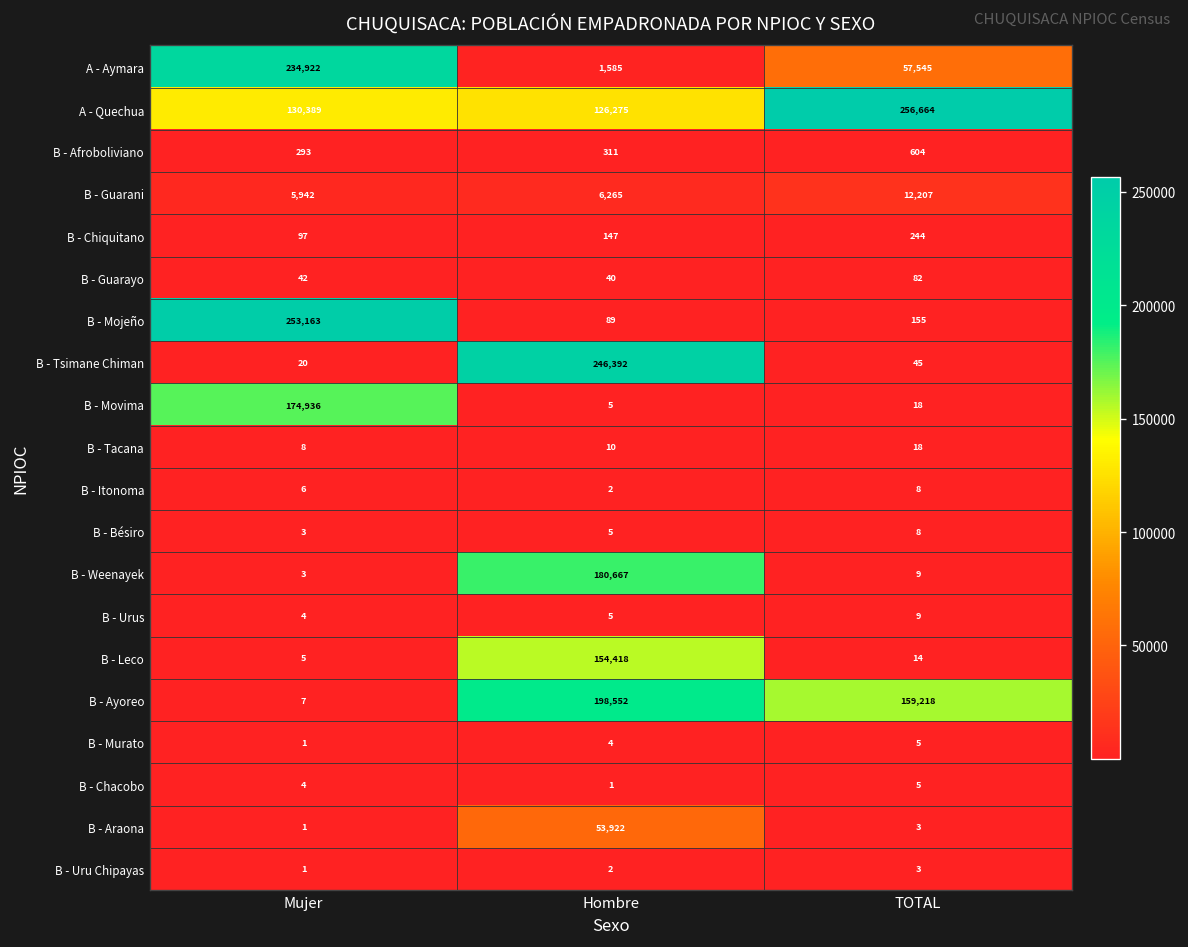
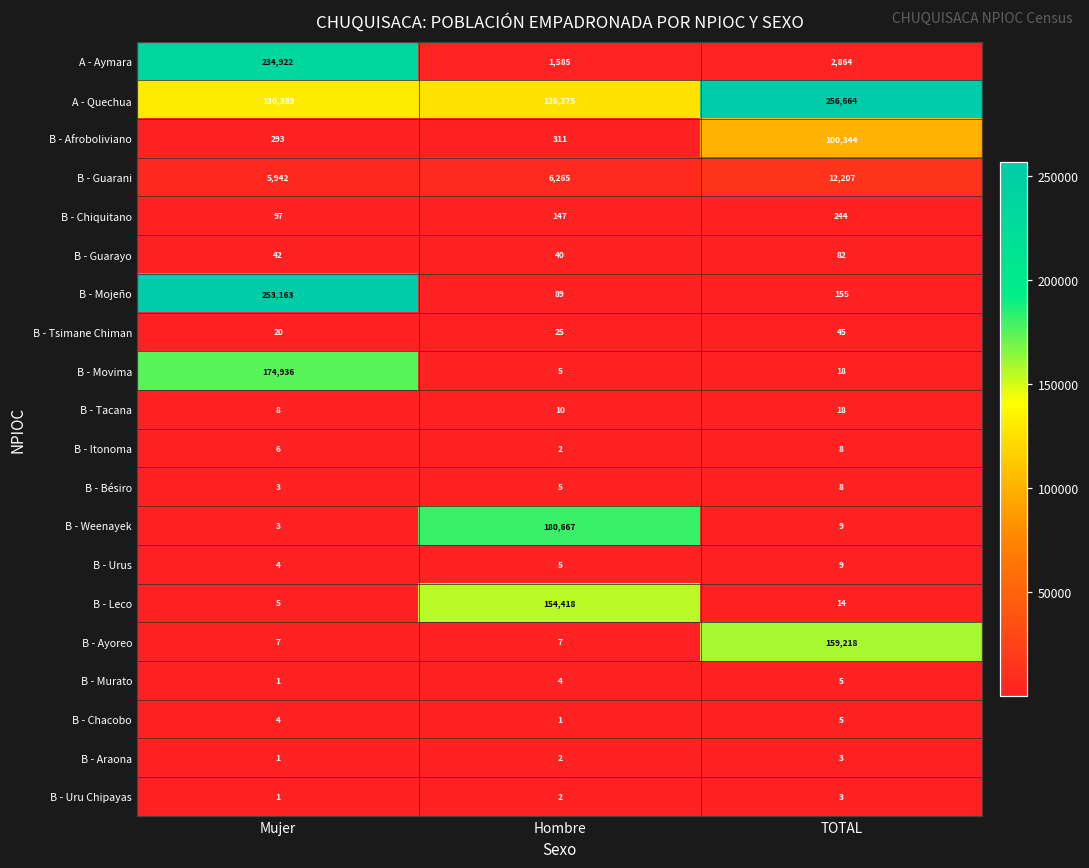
A - Aymara, TOTAL: 57,545 -> 2,864
B - Afroboliviano, TOTAL: 604 -> 100,344
B - Tsimane Chiman, Hombre: 246,392 -> 25
B - Ayoreo, Hombre: 198,552 -> 7
B - Araona, Hombre: 53,922 -> 2
